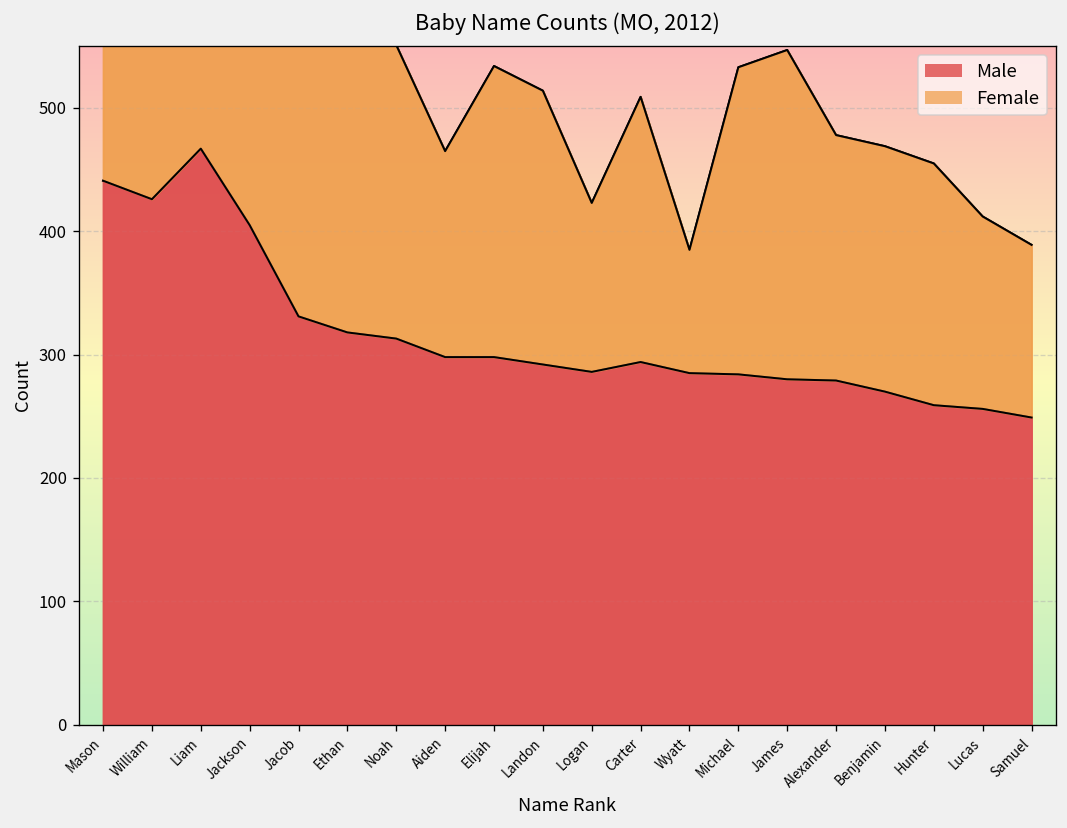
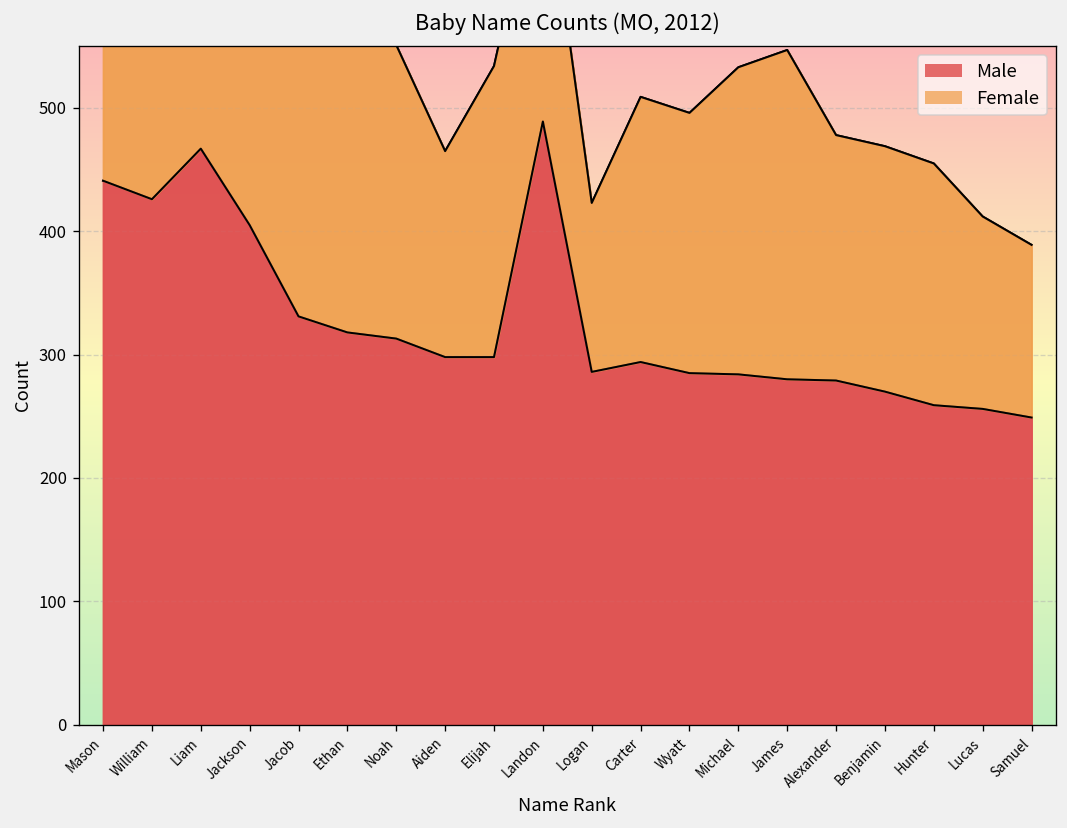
Male, Landon: 292 -> 489
Female, Wyatt: 100 -> 211
